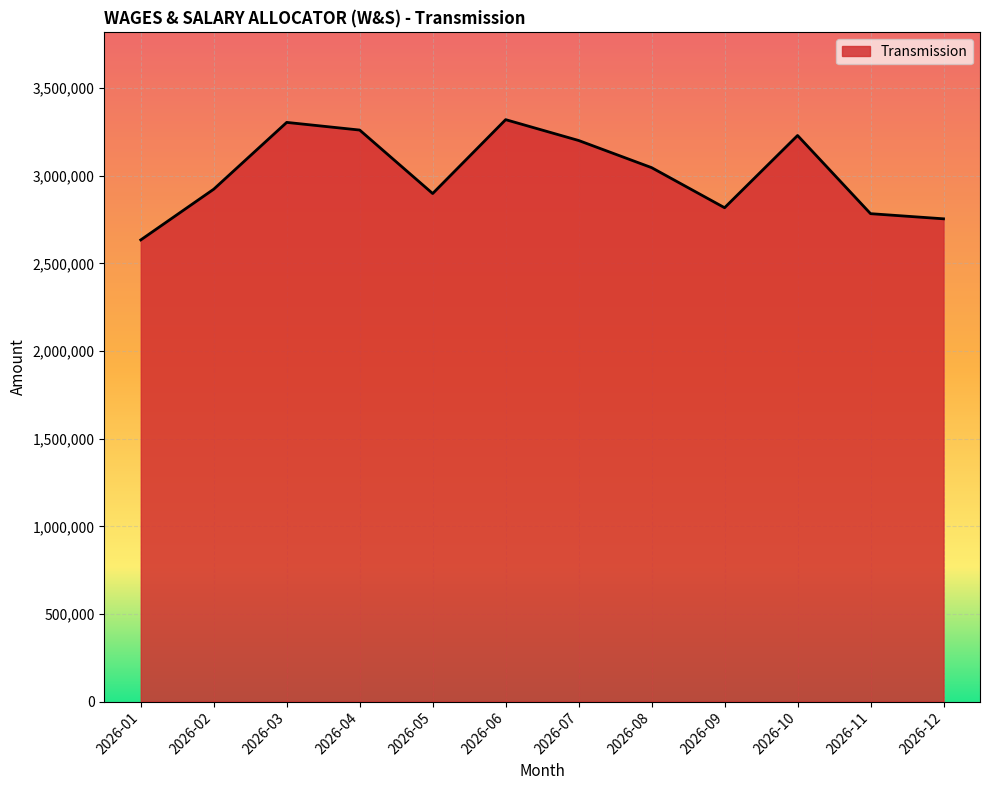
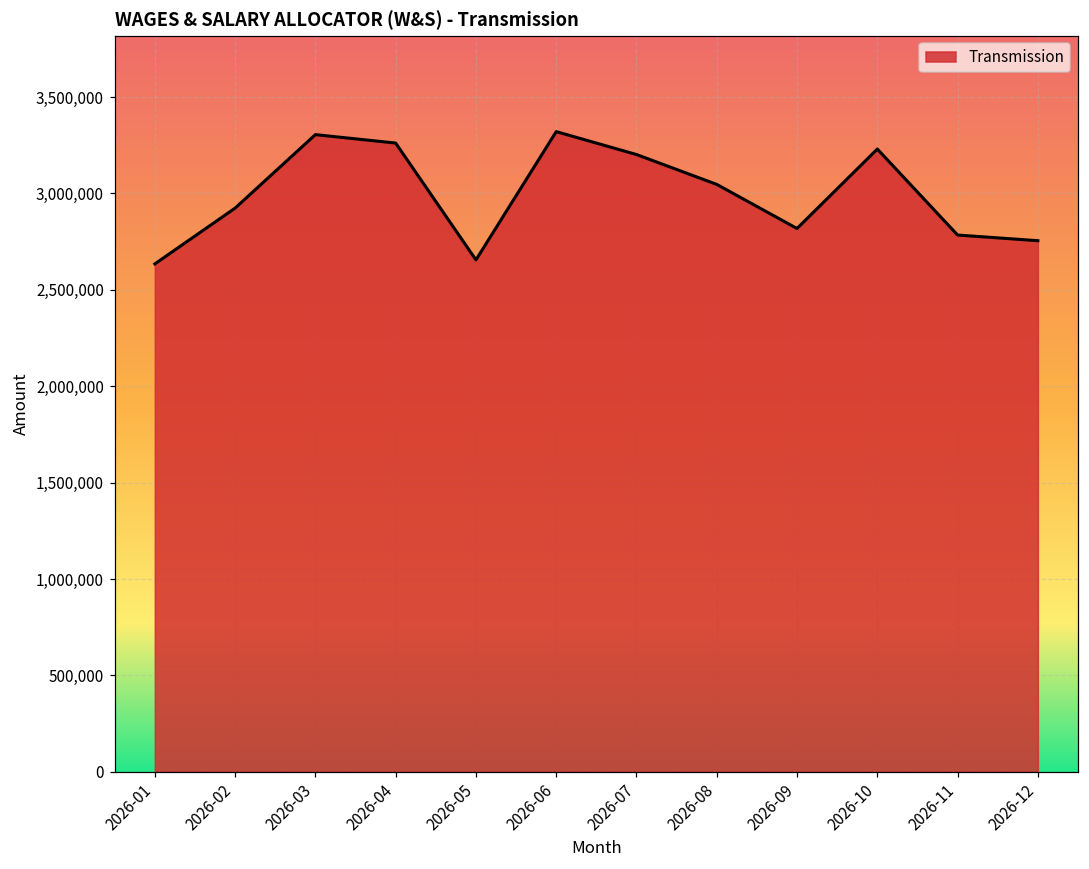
2026-05: 2,900,000 -> 2,660,000
